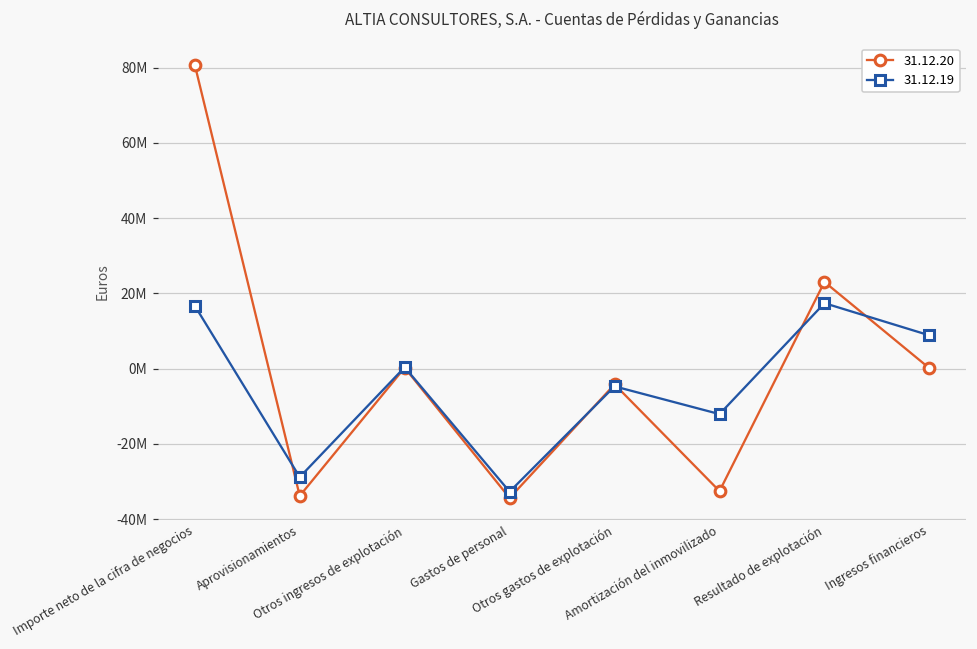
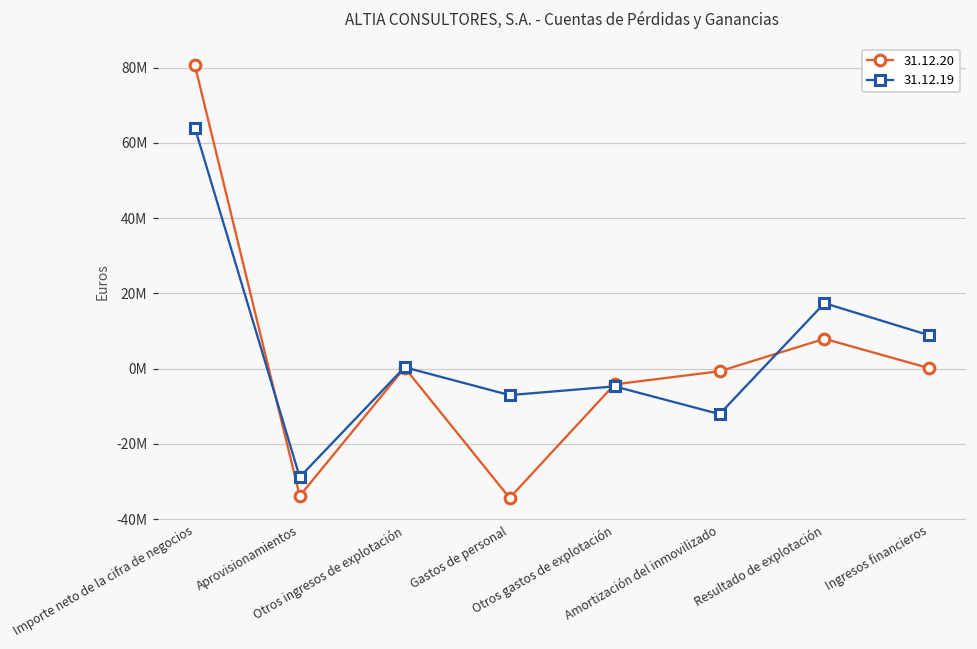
31.12.19, Importe neto de la cifra de negocios: 17000000 -> 64000000
31.12.19, Gastos de personal: -33000000 -> -7000000
31.12.20, Amortización del inmovilizado: -33000000 -> -1000000
31.12.20, Resultado de explotación: 23000000 -> 8000000
